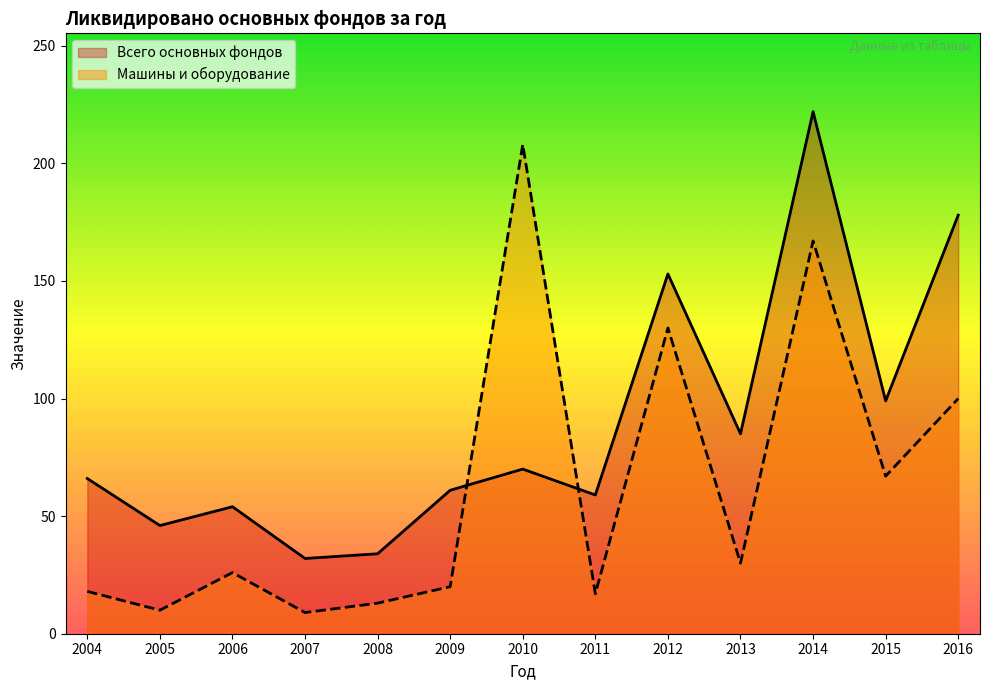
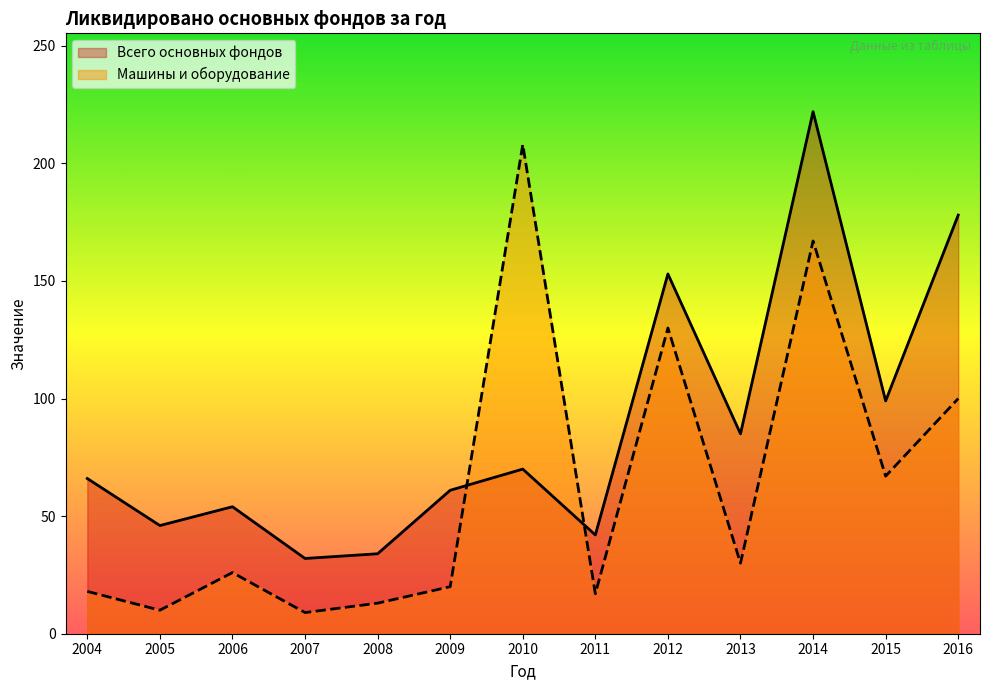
Всего основных фондов, 2011: 59 -> 42
